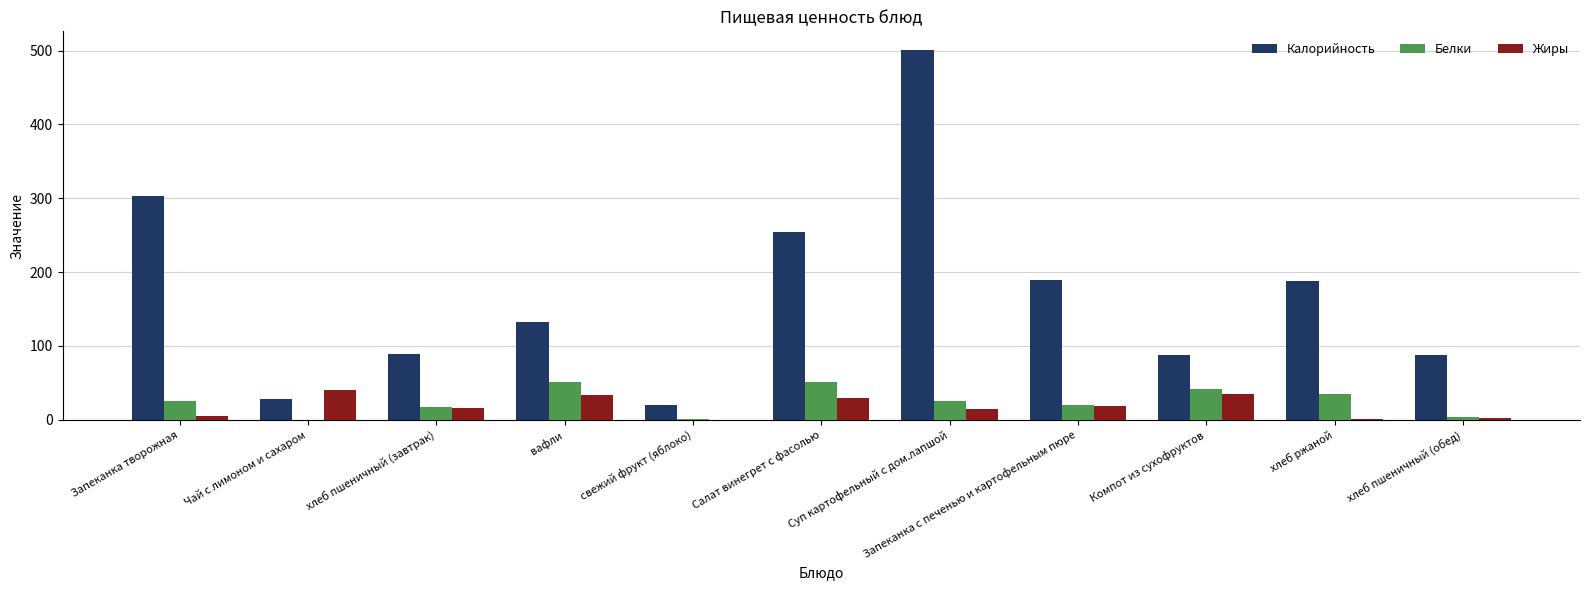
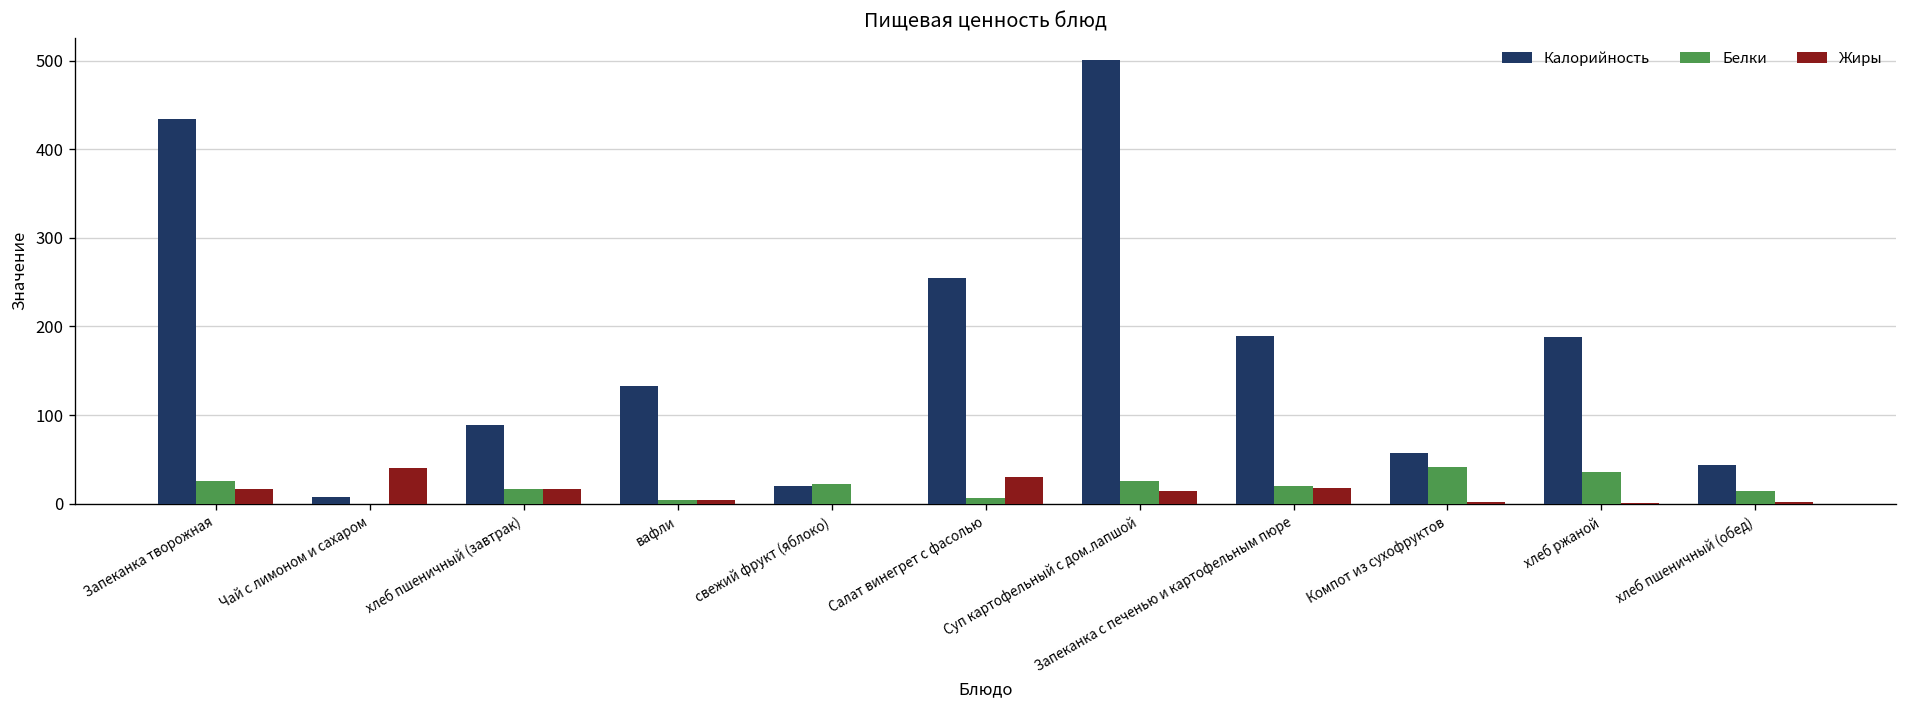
Калорийность, Запеканка творожная: 300 -> 430
Жиры, Запеканка творожная: 10 -> 20
Калорийность, Чай с лимоном и сахаром: 30 -> 10
Белки, вафли: 50 -> 0
Жиры, вафли: 30 -> 0
Белки, свежий фрукт (яблоко): 0 -> 20
Белки, Салат винегрет с фасолью: 50 -> 10
Калорийность, Компот из сухофруктов: 90 -> 60
Жиры, Компот из сухофруктов: 40 -> 0
Калорийность, хлеб пшеничный (обед): 90 -> 40
Белки, хлеб пшеничный (обед): 0 -> 10
